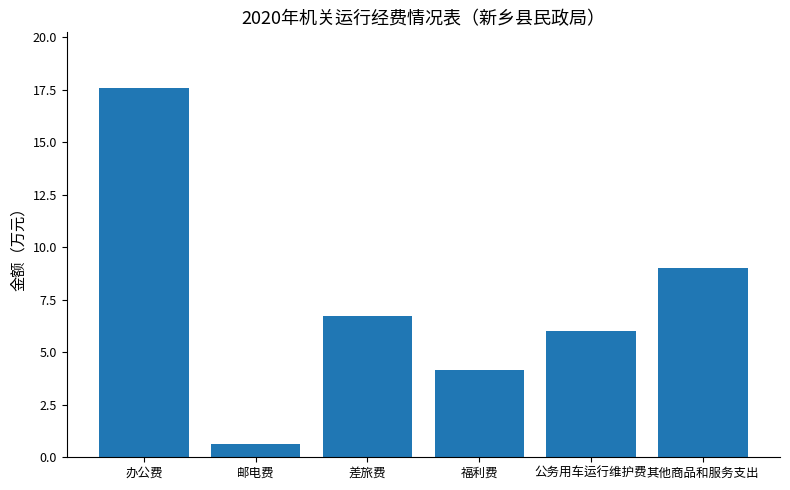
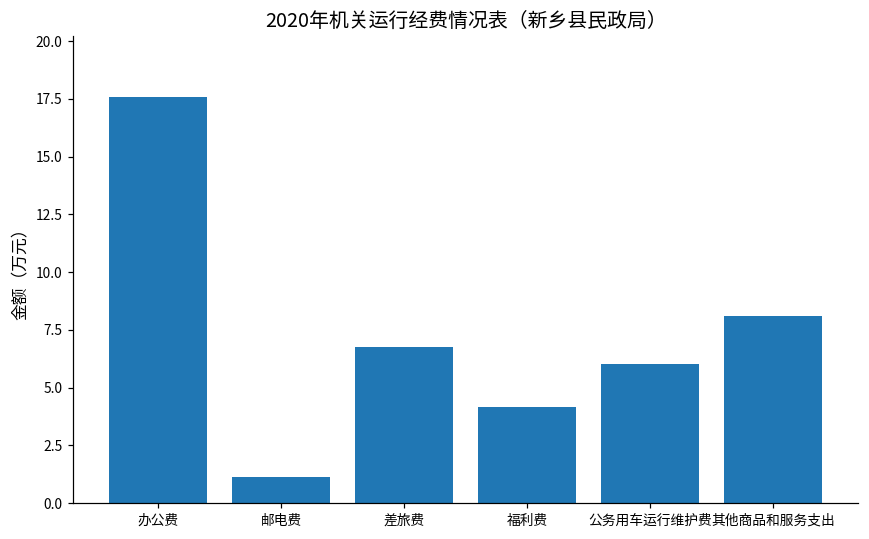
邮电费: 0.6 -> 1.1
其他商品和服务支出: 9.0 -> 8.1
